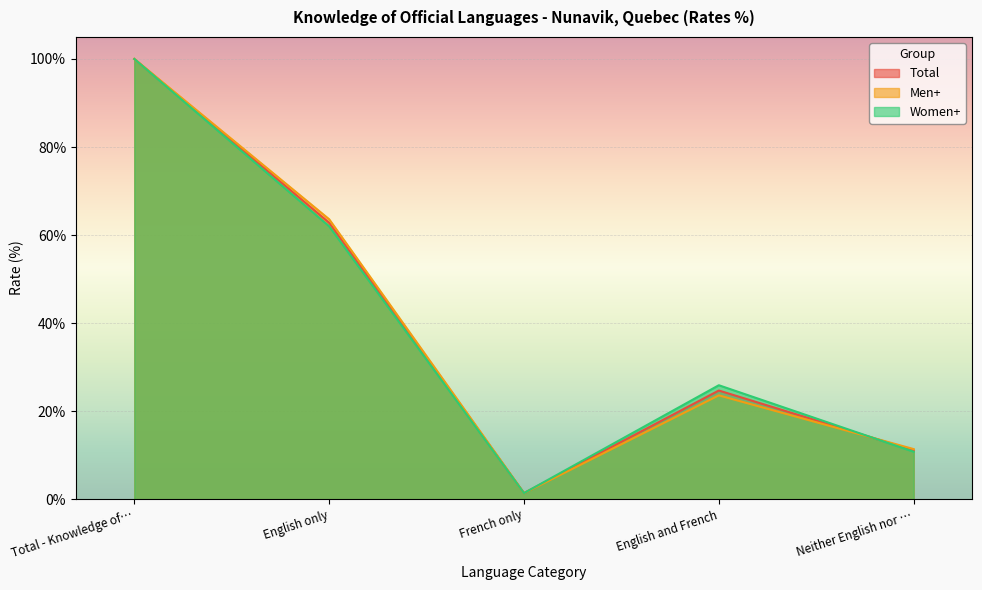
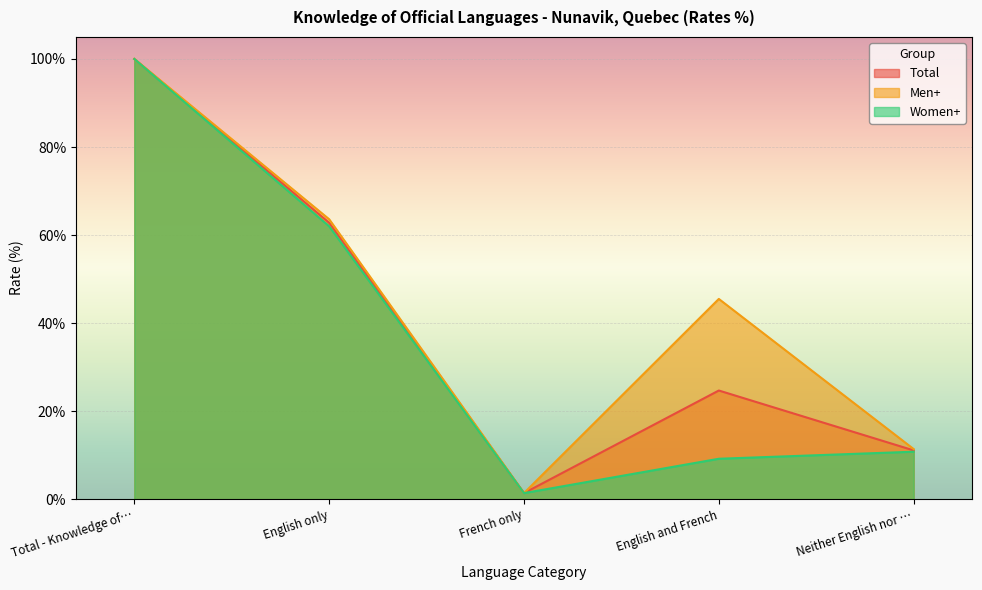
Men+, English and French: 24% -> 46%
Women+, English and French: 26% -> 9%
